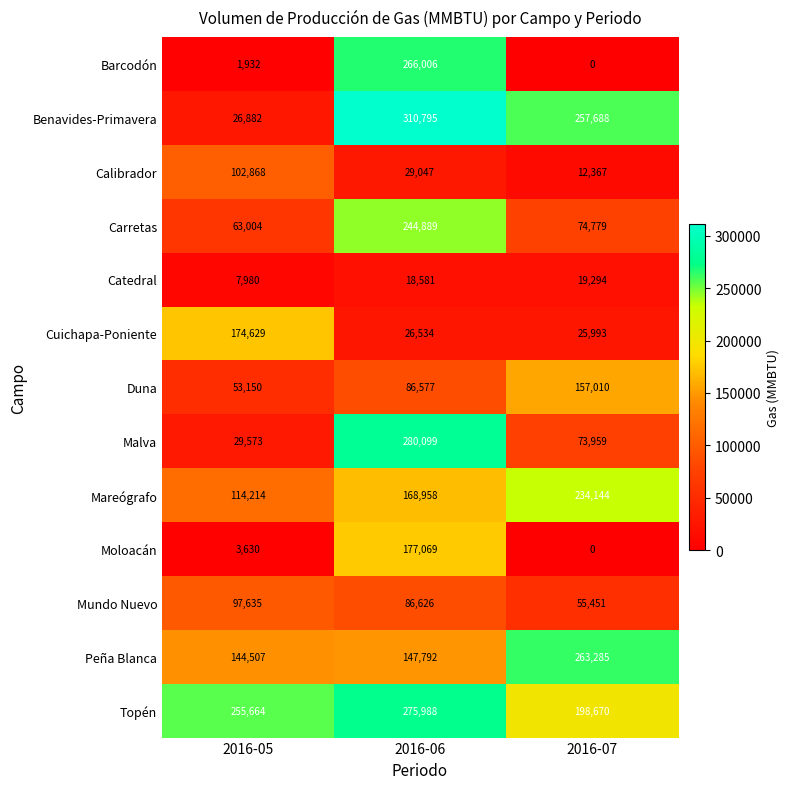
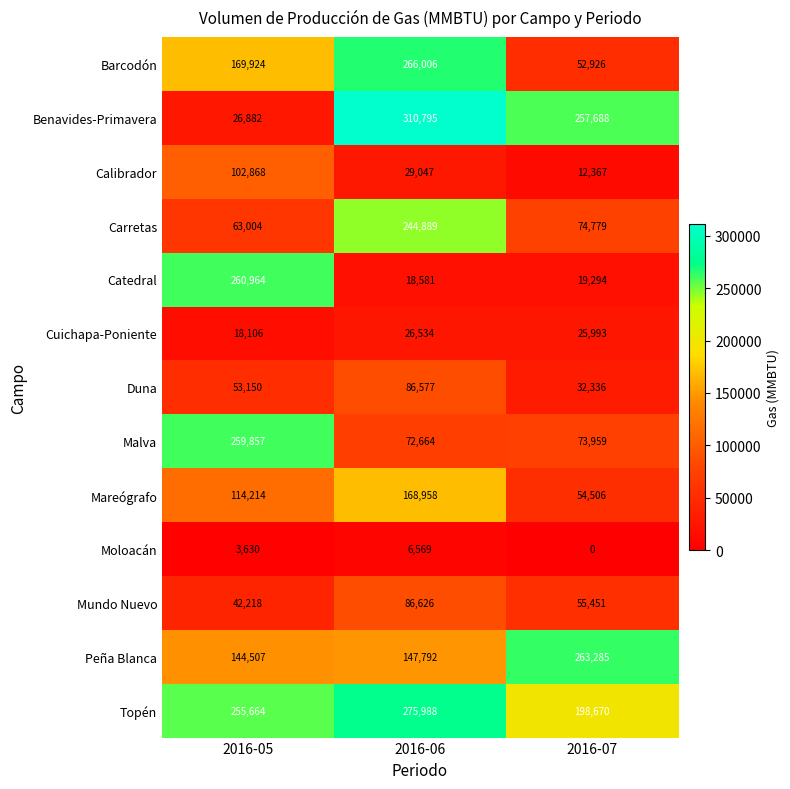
Barcodón, 2016-05: 1,932 -> 169,924
Barcodón, 2016-07: 0 -> 52,926
Catedral, 2016-05: 7,980 -> 260,964
Cuichapa-Poniente, 2016-05: 174,629 -> 18,106
Duna, 2016-07: 157,010 -> 32,336
Malva, 2016-05: 29,573 -> 259,857
Malva, 2016-06: 280,099 -> 72,664
Mareógrafo, 2016-07: 234,144 -> 54,506
Moloacán, 2016-06: 177,069 -> 6,569
Mundo Nuevo, 2016-05: 97,635 -> 42,218
